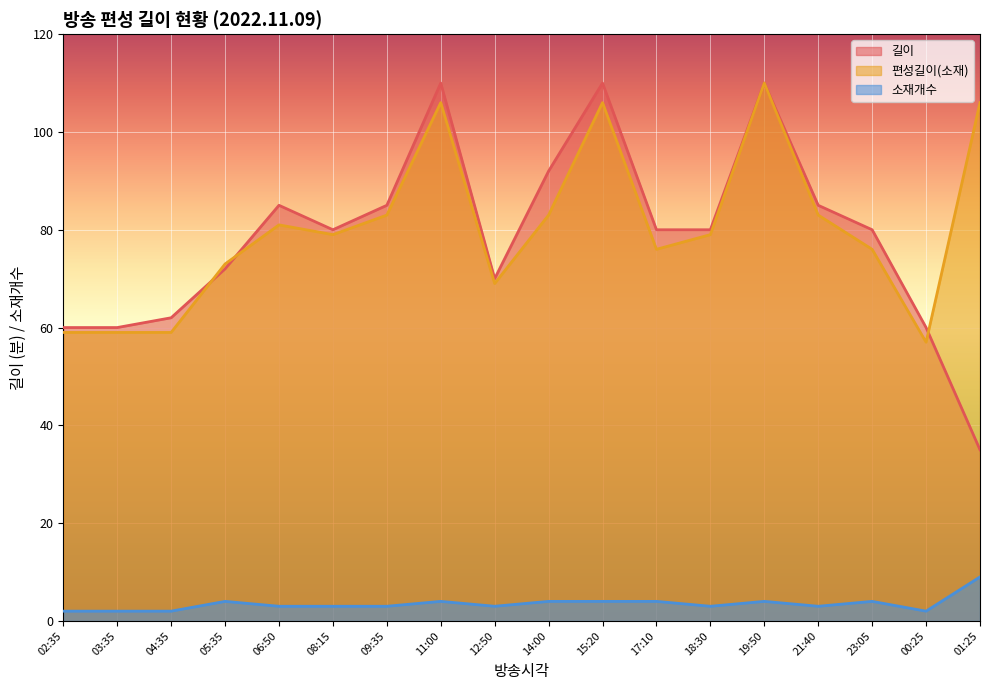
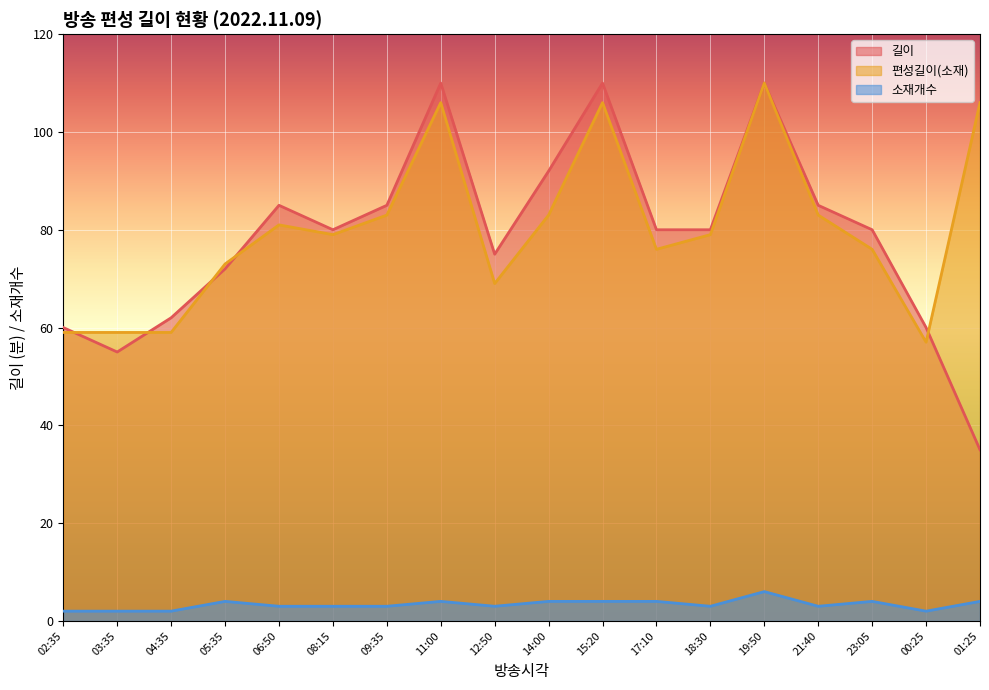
길이, 03:35: 60 -> 55
길이, 12:50: 70 -> 75
소재개수, 19:50: 4 -> 6
소재개수, 01:25: 9 -> 4
